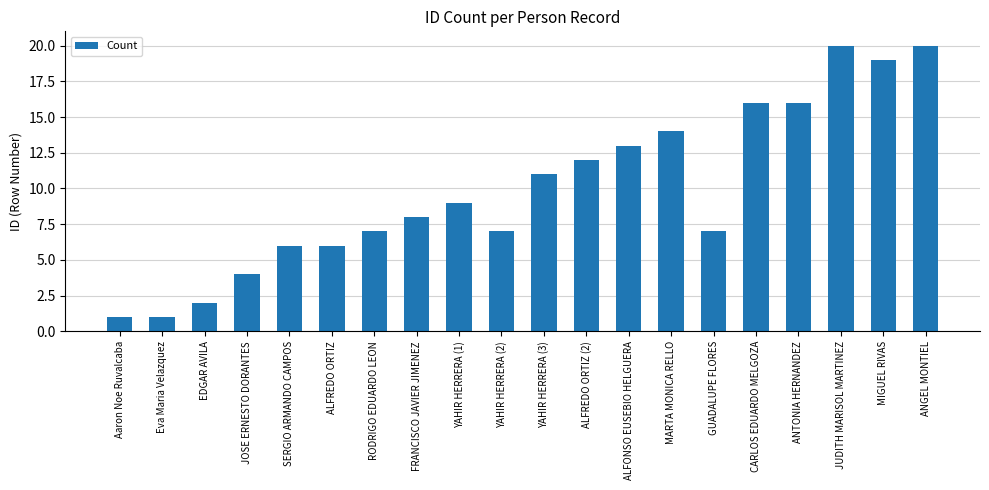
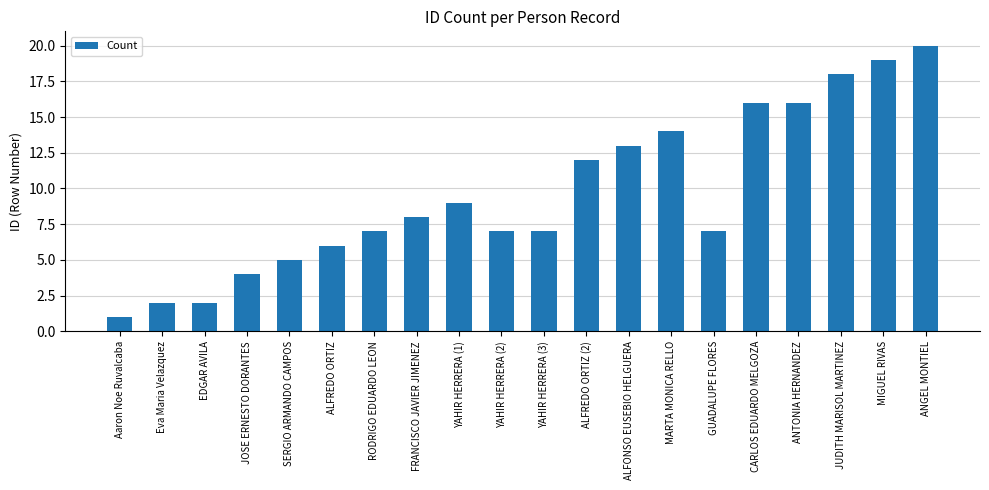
Eva Maria Velazquez: 1 -> 2
SERGIO ARMANDO CAMPOS: 6 -> 5
YAHIR HERRERA (3): 11 -> 7
JUDITH MARISOL MARTINEZ: 20 -> 18
